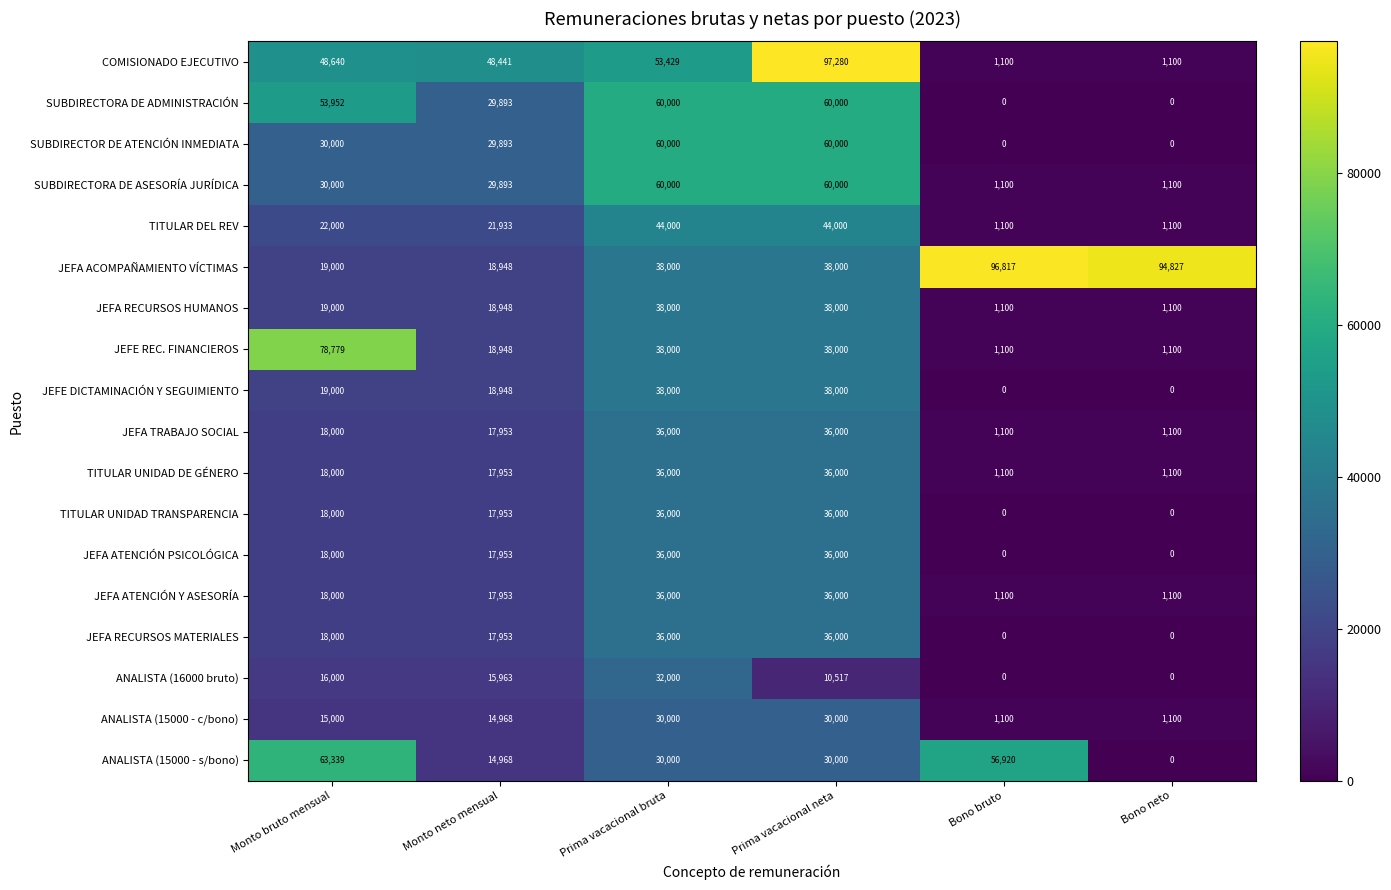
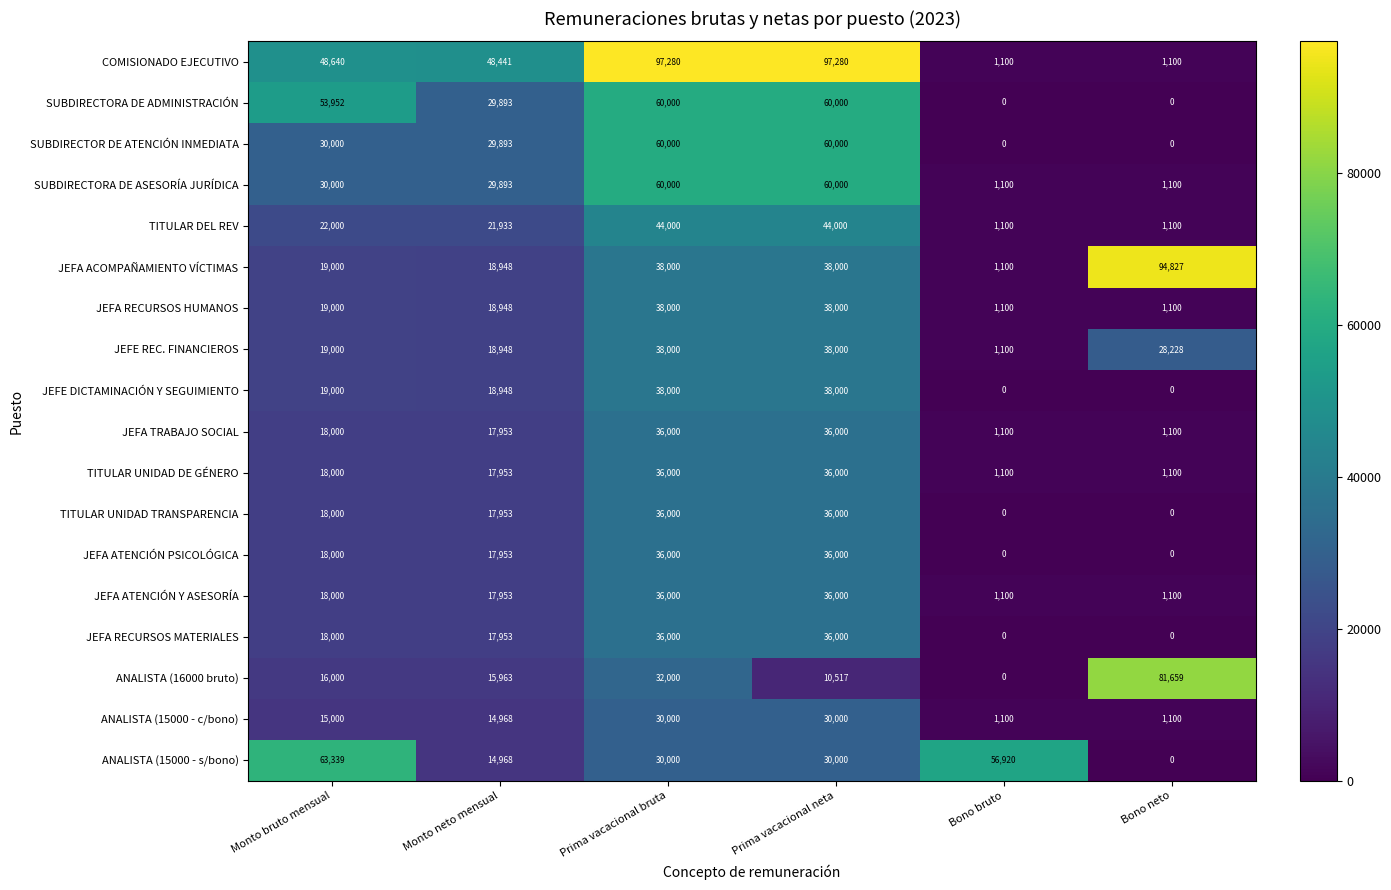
COMISIONADO EJECUTIVO, Prima vacacional bruta: 53,429 -> 97,280
JEFA ACOMPAÑAMIENTO VÍCTIMAS, Bono bruto: 96,817 -> 1,100
JEFE REC. FINANCIEROS, Monto bruto mensual: 78,779 -> 19,000
JEFE REC. FINANCIEROS, Bono neto: 1,100 -> 28,228
ANALISTA (16000 bruto), Bono neto: 0 -> 81,659
